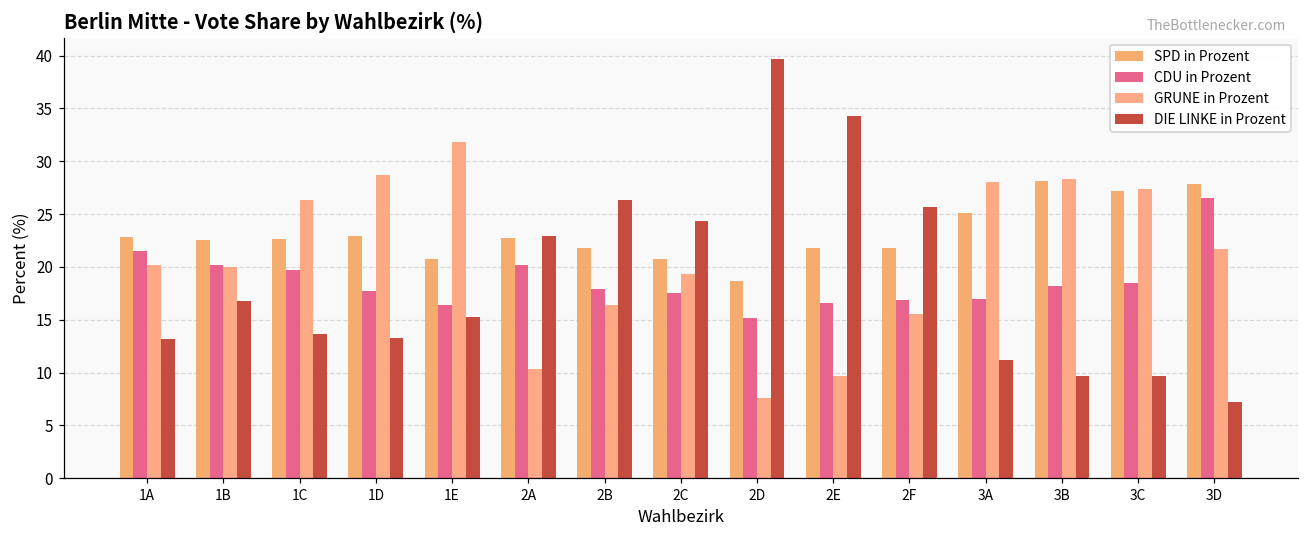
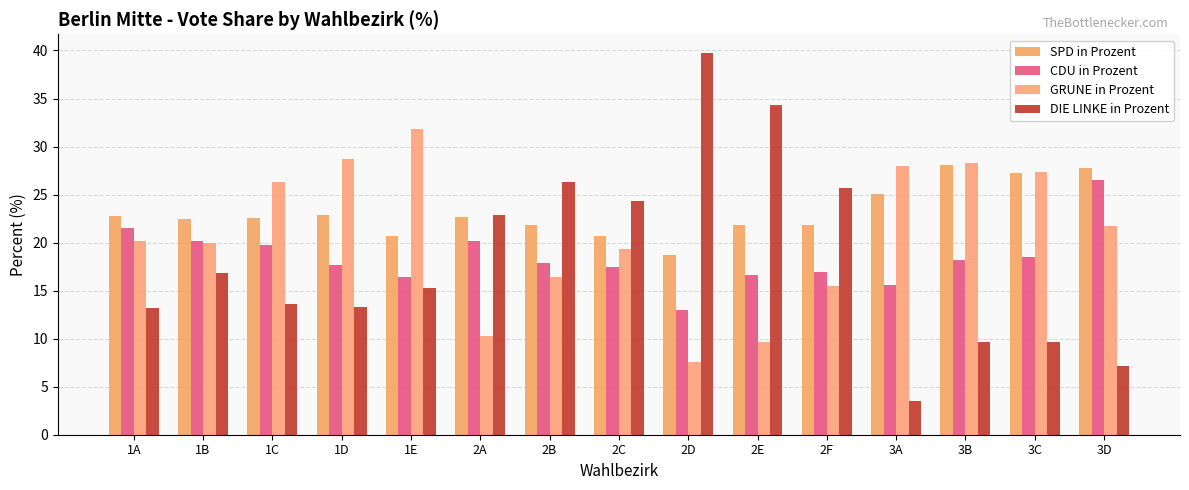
CDU in Prozent, 2D: 15 -> 13
CDU in Prozent, 3A: 17 -> 16
DIE LINKE in Prozent, 3A: 11 -> 4
